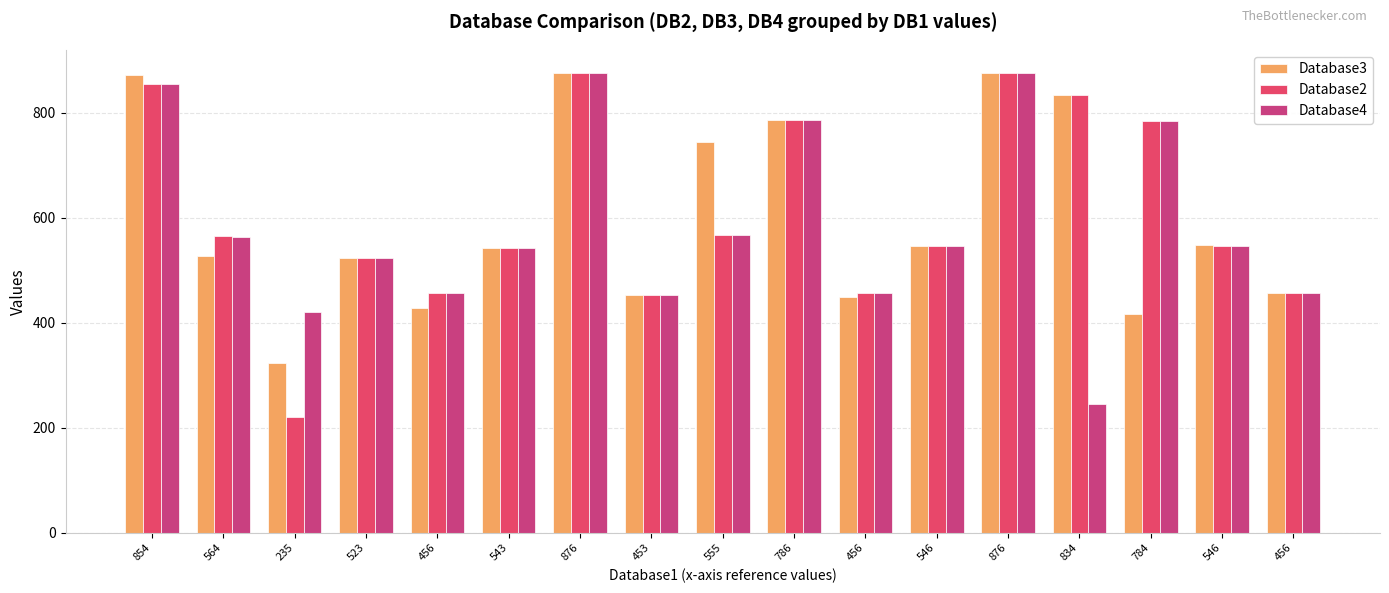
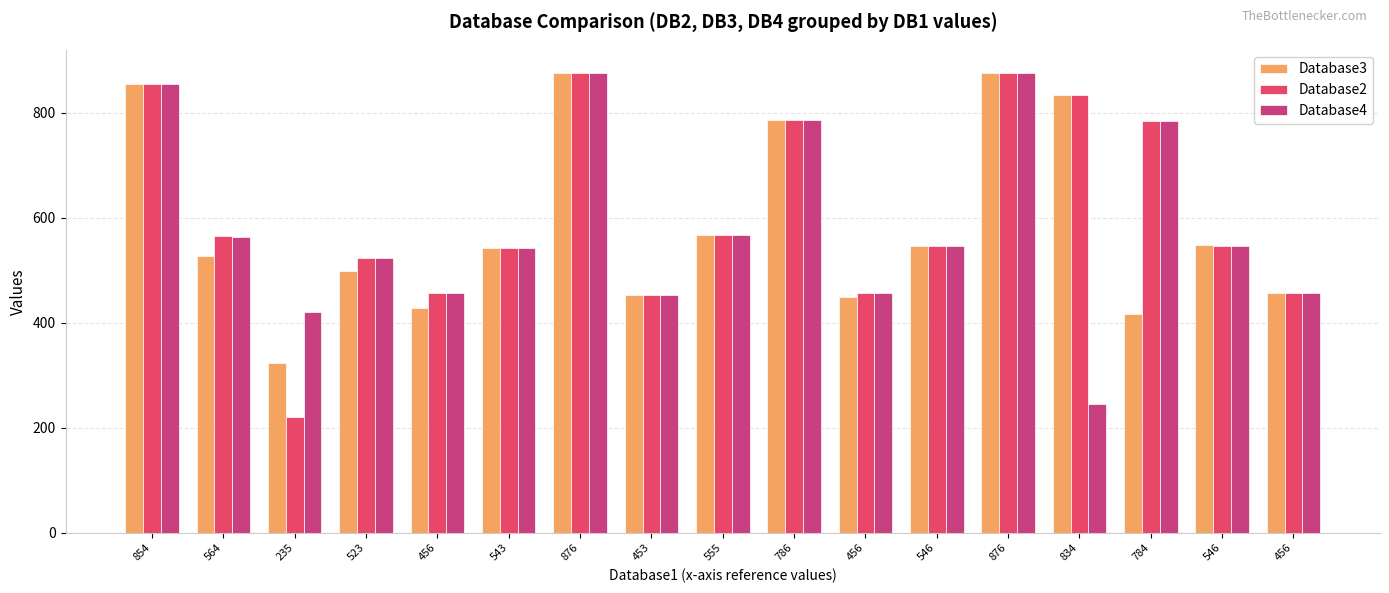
Database3, 854: 870 -> 850
Database3, 523: 520 -> 500
Database3, 555: 740 -> 570
